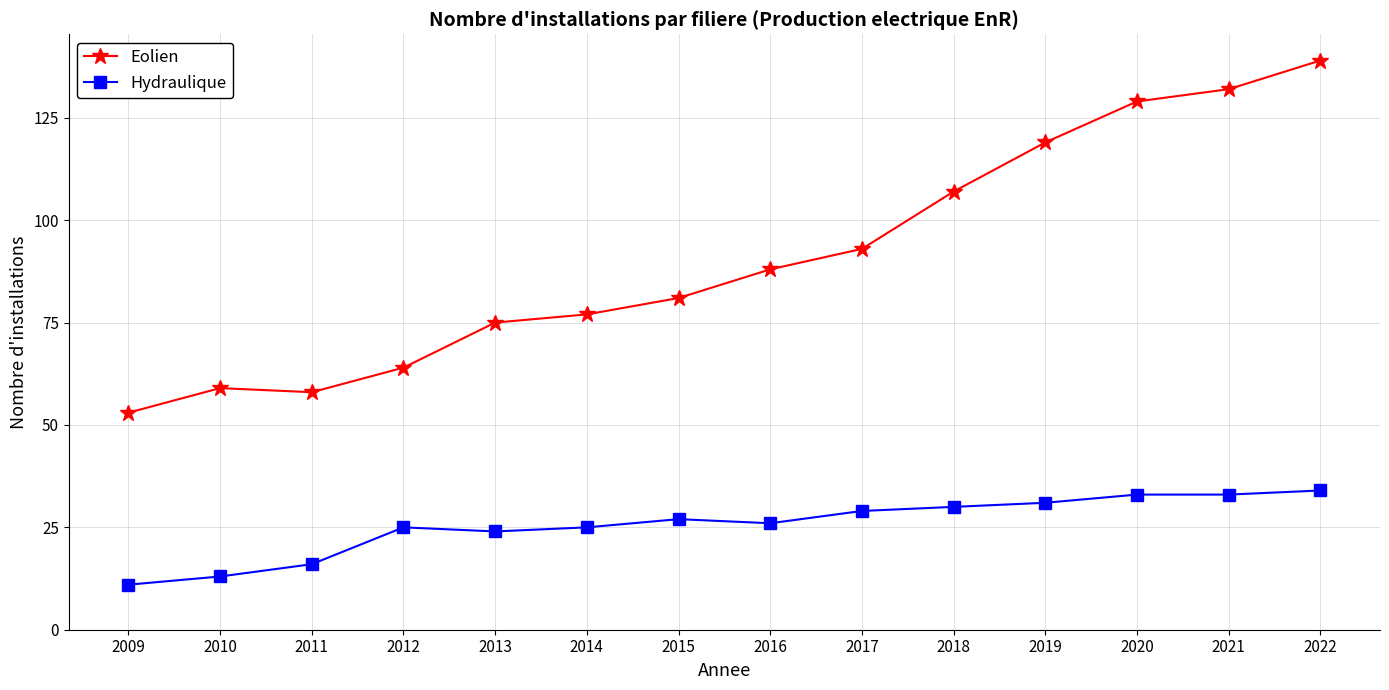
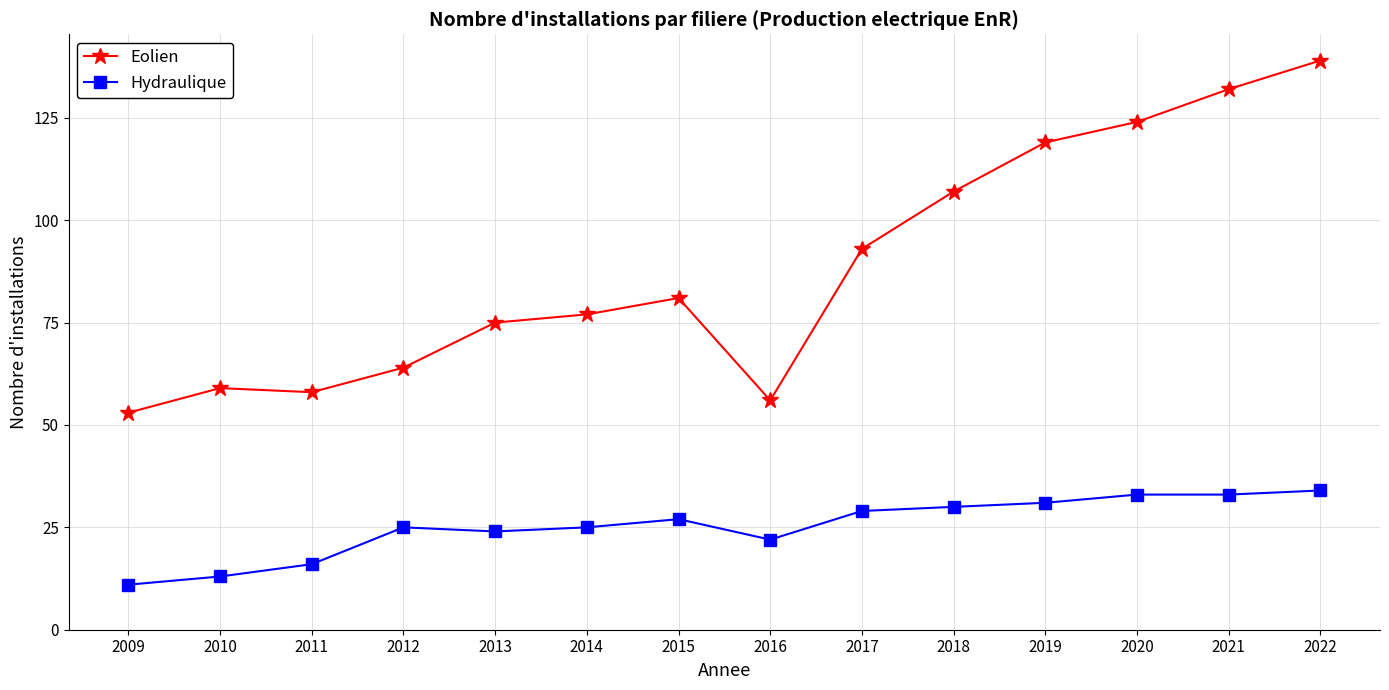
Eolien, 2016: 88 -> 56
Hydraulique, 2016: 26 -> 22
Eolien, 2020: 129 -> 124
